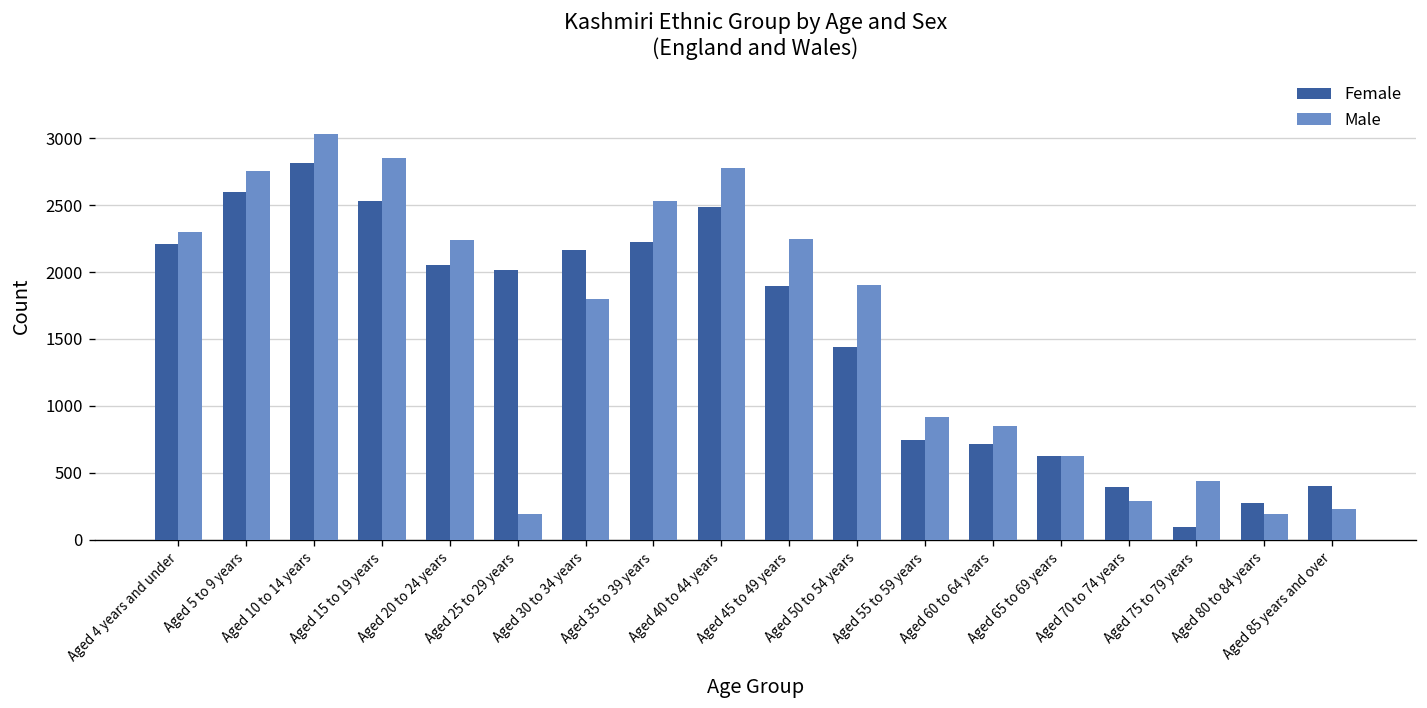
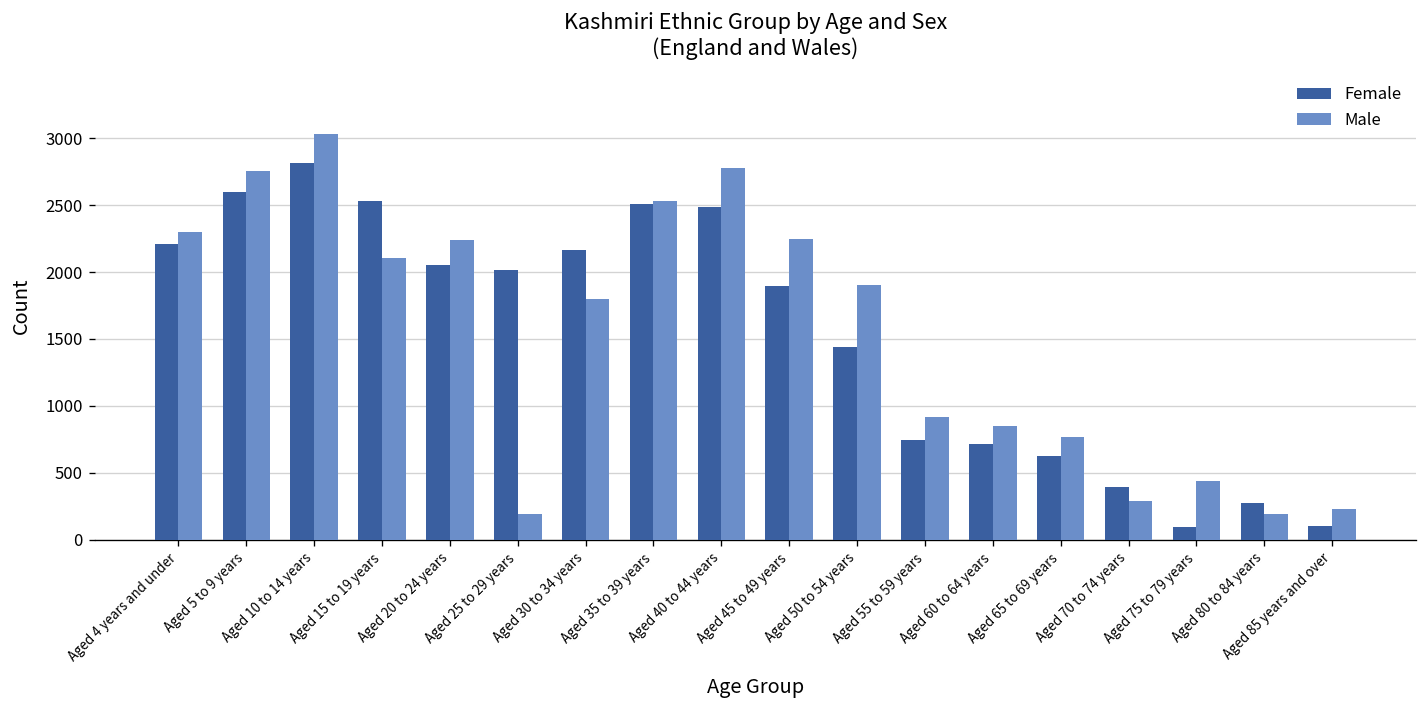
Male, Aged 15 to 19 years: 2850 -> 2100
Female, Aged 35 to 39 years: 2230 -> 2510
Male, Aged 65 to 69 years: 630 -> 760
Female, Aged 85 years and over: 400 -> 100
